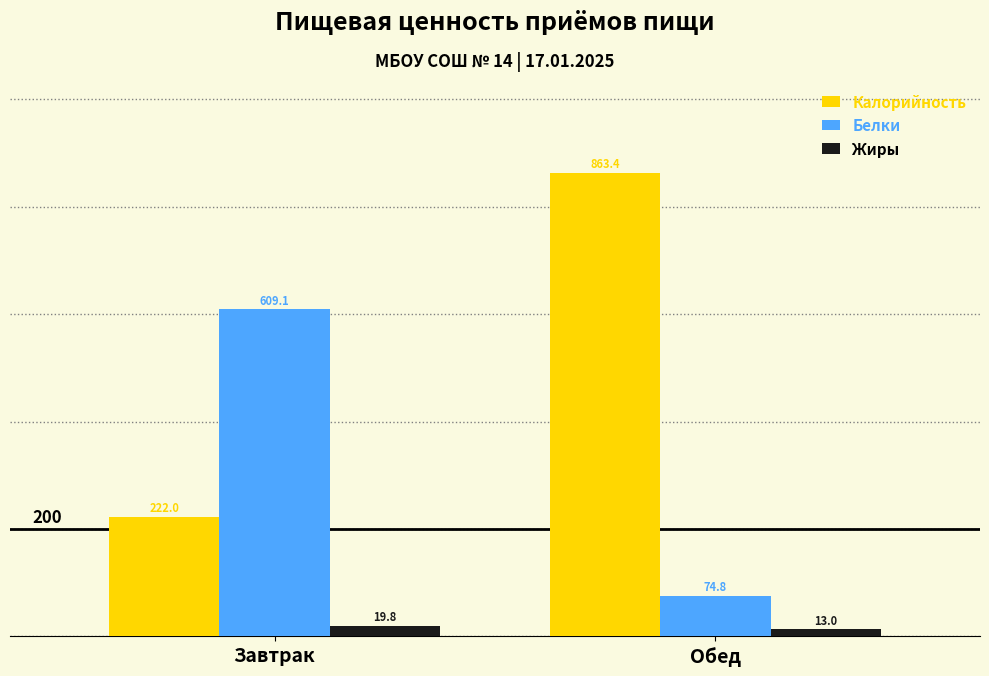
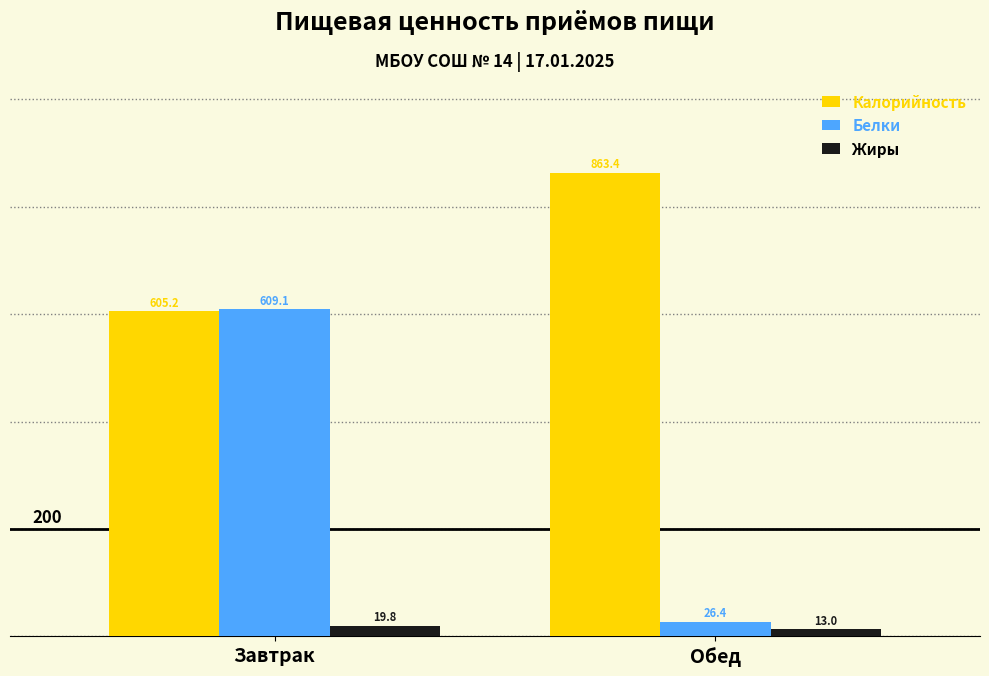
Калорийность, Завтрак: 222.0 -> 605.2
Белки, Обед: 74.8 -> 26.4
